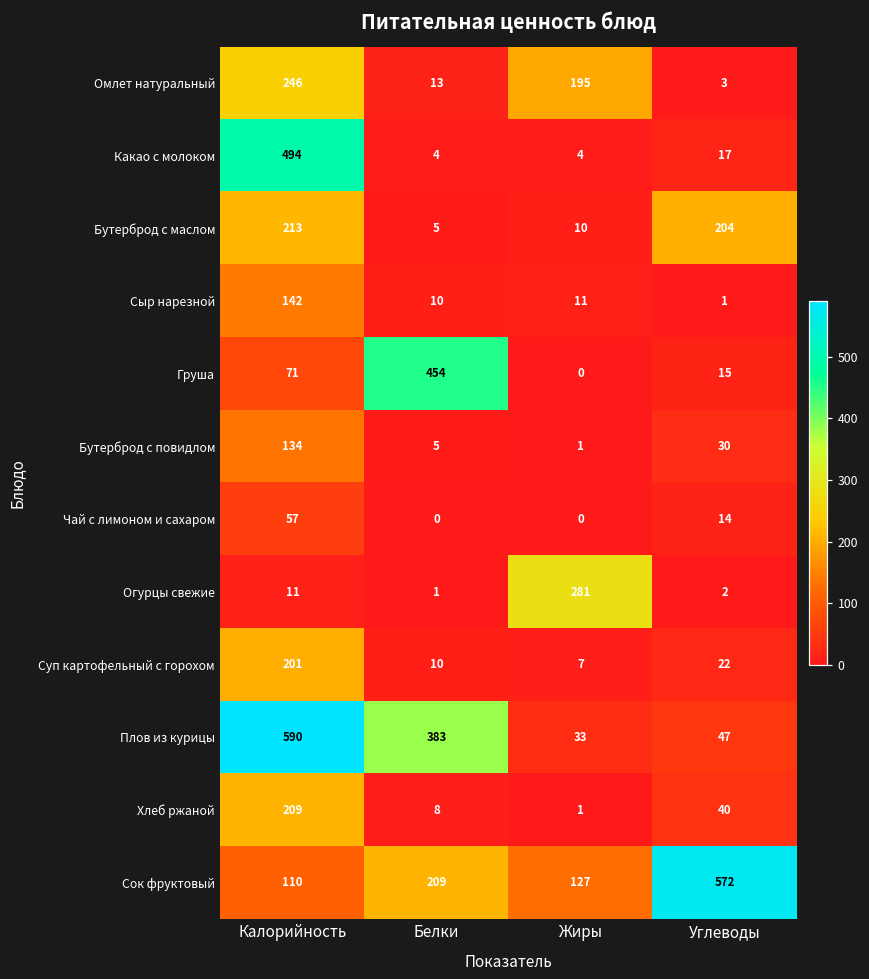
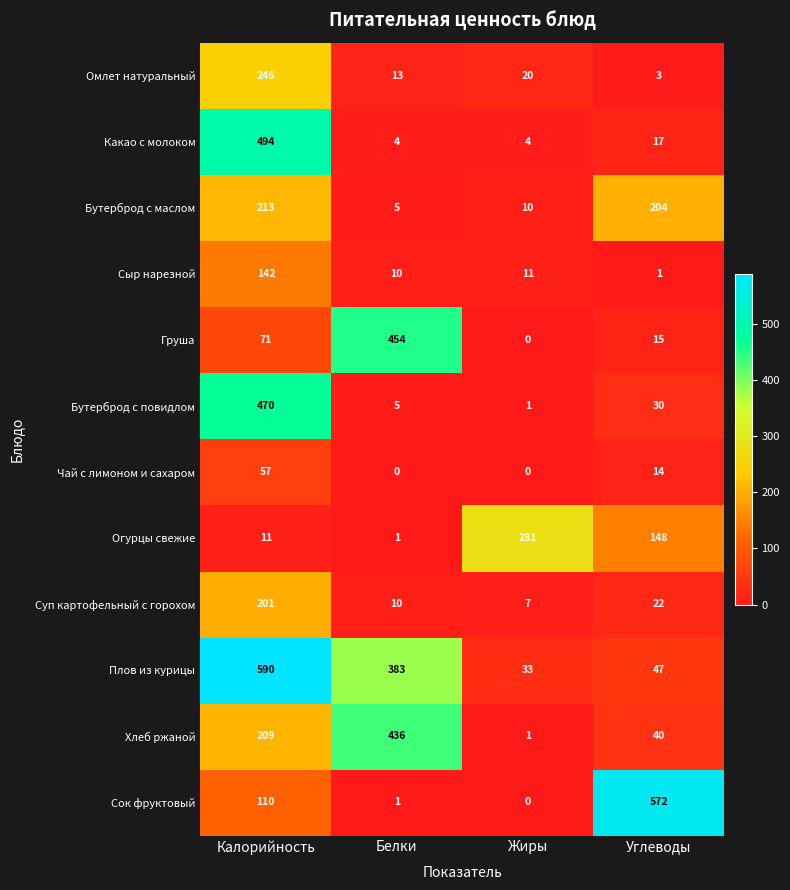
Омлет натуральный, Жиры: 195 -> 20
Бутерброд с повидлом, Калорийность: 134 -> 470
Огурцы свежие, Углеводы: 2 -> 148
Хлеб ржаной, Белки: 8 -> 436
Сок фруктовый, Белки: 209 -> 1
Сок фруктовый, Жиры: 127 -> 0
